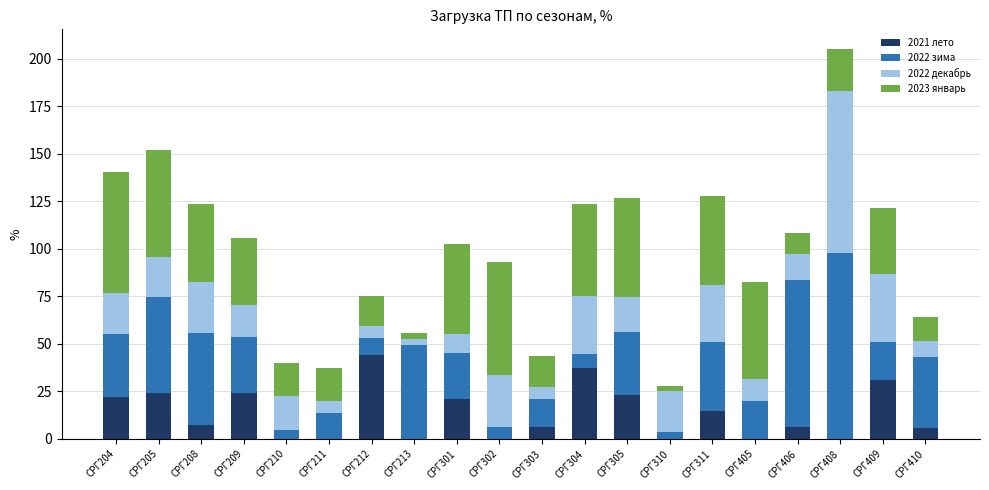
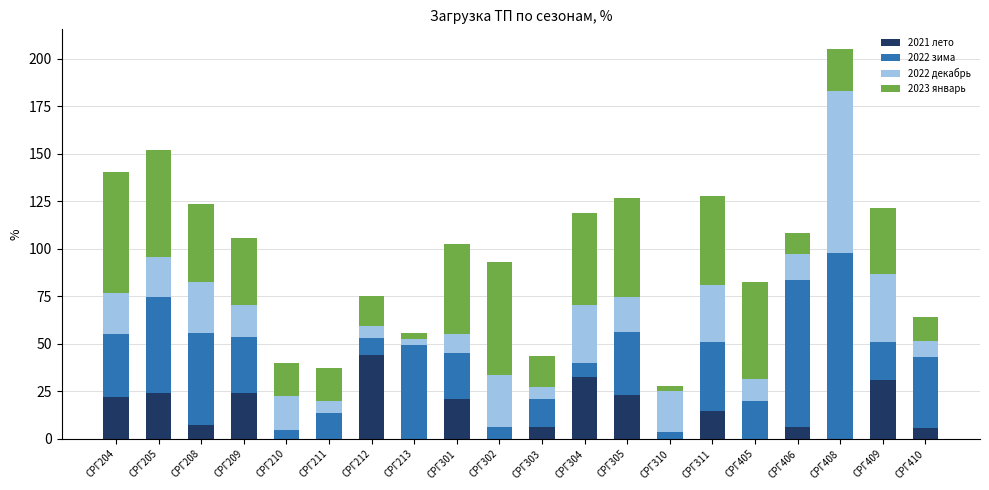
2021 лето, СРГ304: 38 -> 33
